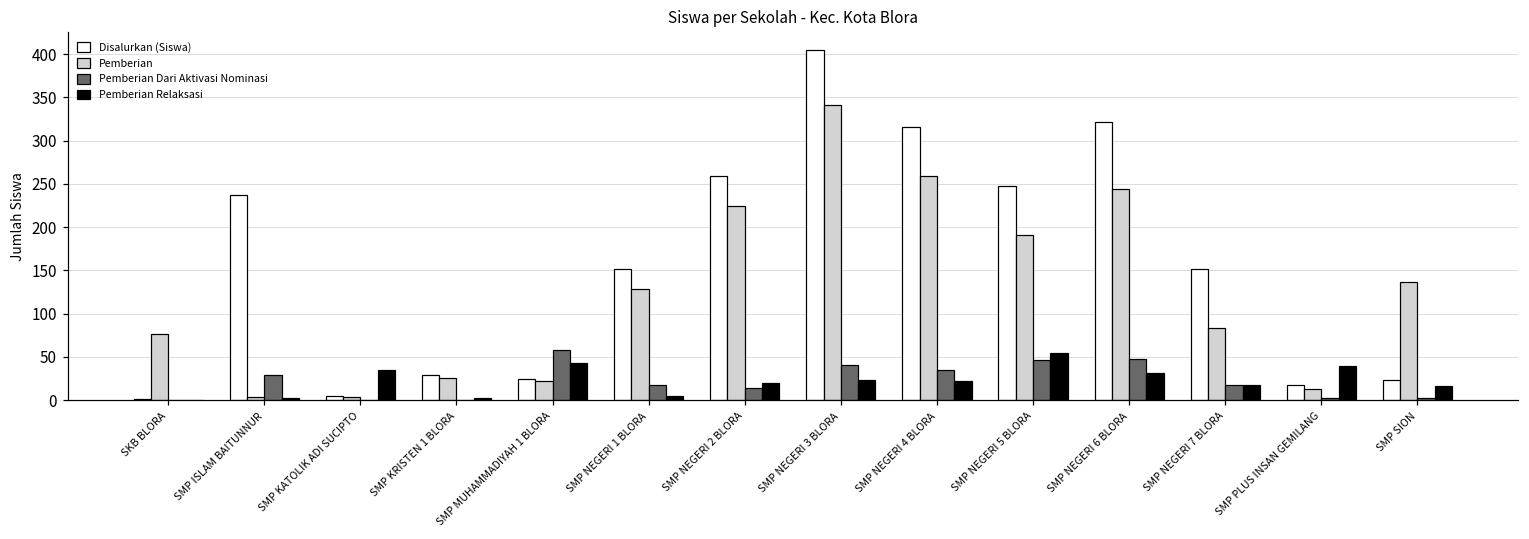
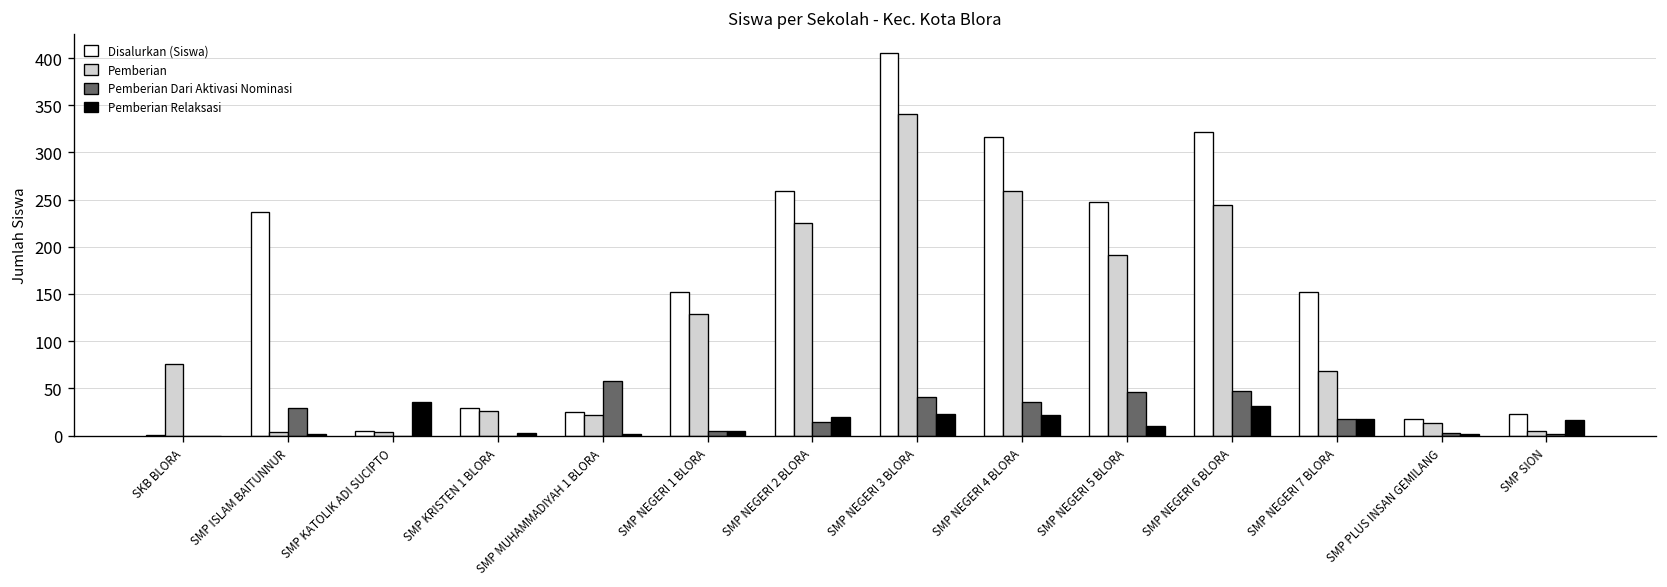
Pemberian Relaksasi, SMP MUHAMMADIYAH 1 BLORA: 40 -> 0
Pemberian Dari Aktivasi Nominasi, SMP NEGERI 1 BLORA: 20 -> 10
Pemberian Relaksasi, SMP NEGERI 5 BLORA: 50 -> 10
Pemberian, SMP NEGERI 7 BLORA: 80 -> 70
Pemberian Relaksasi, SMP PLUS INSAN GEMILANG: 40 -> 0
Pemberian, SMP SION: 140 -> 10
